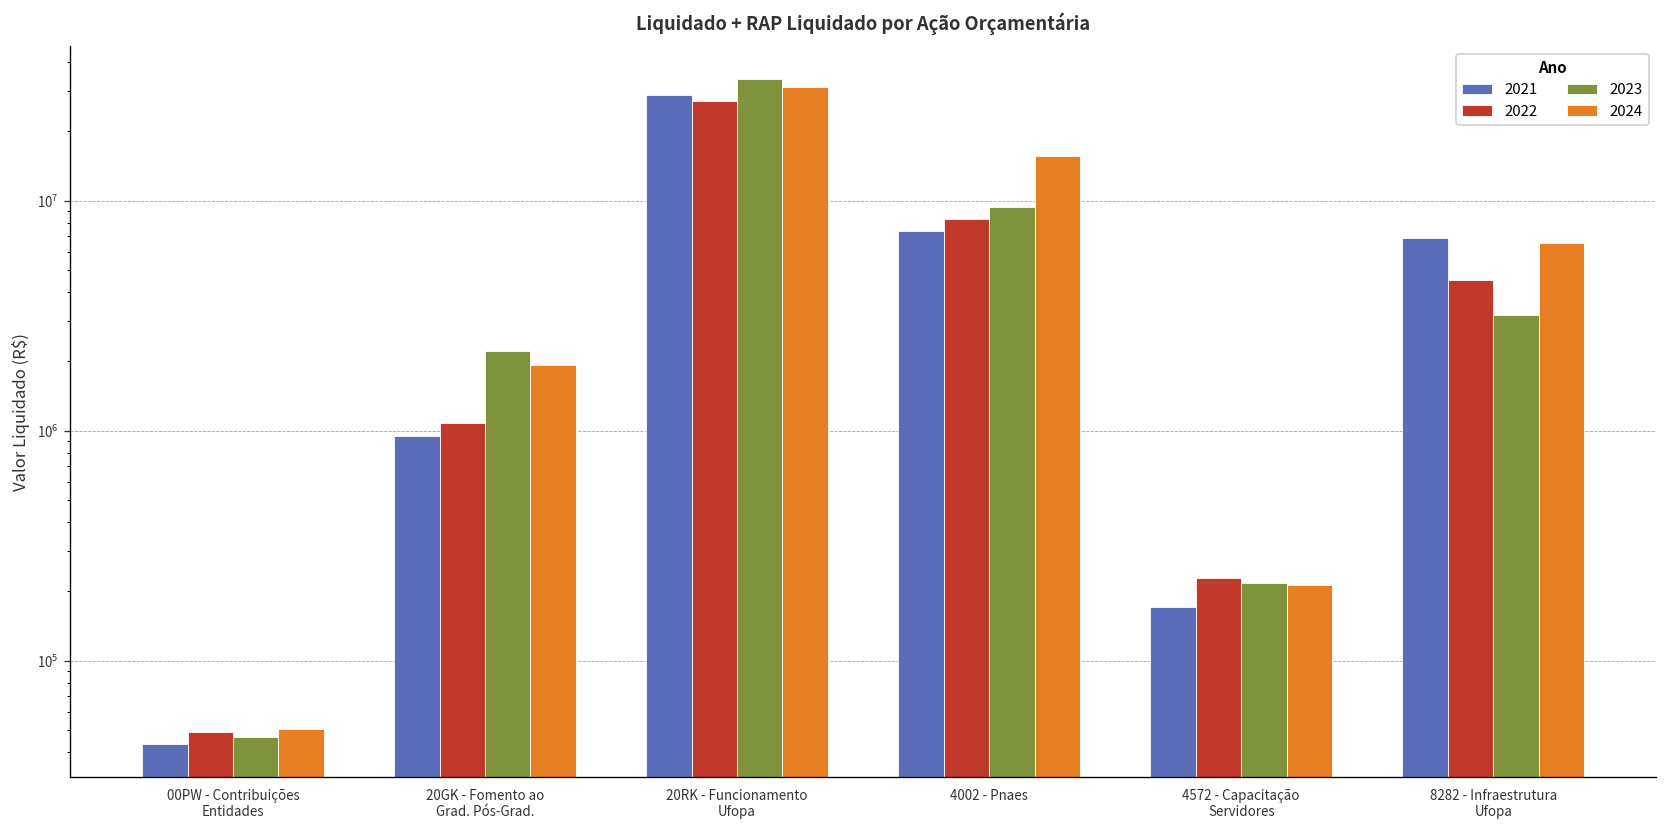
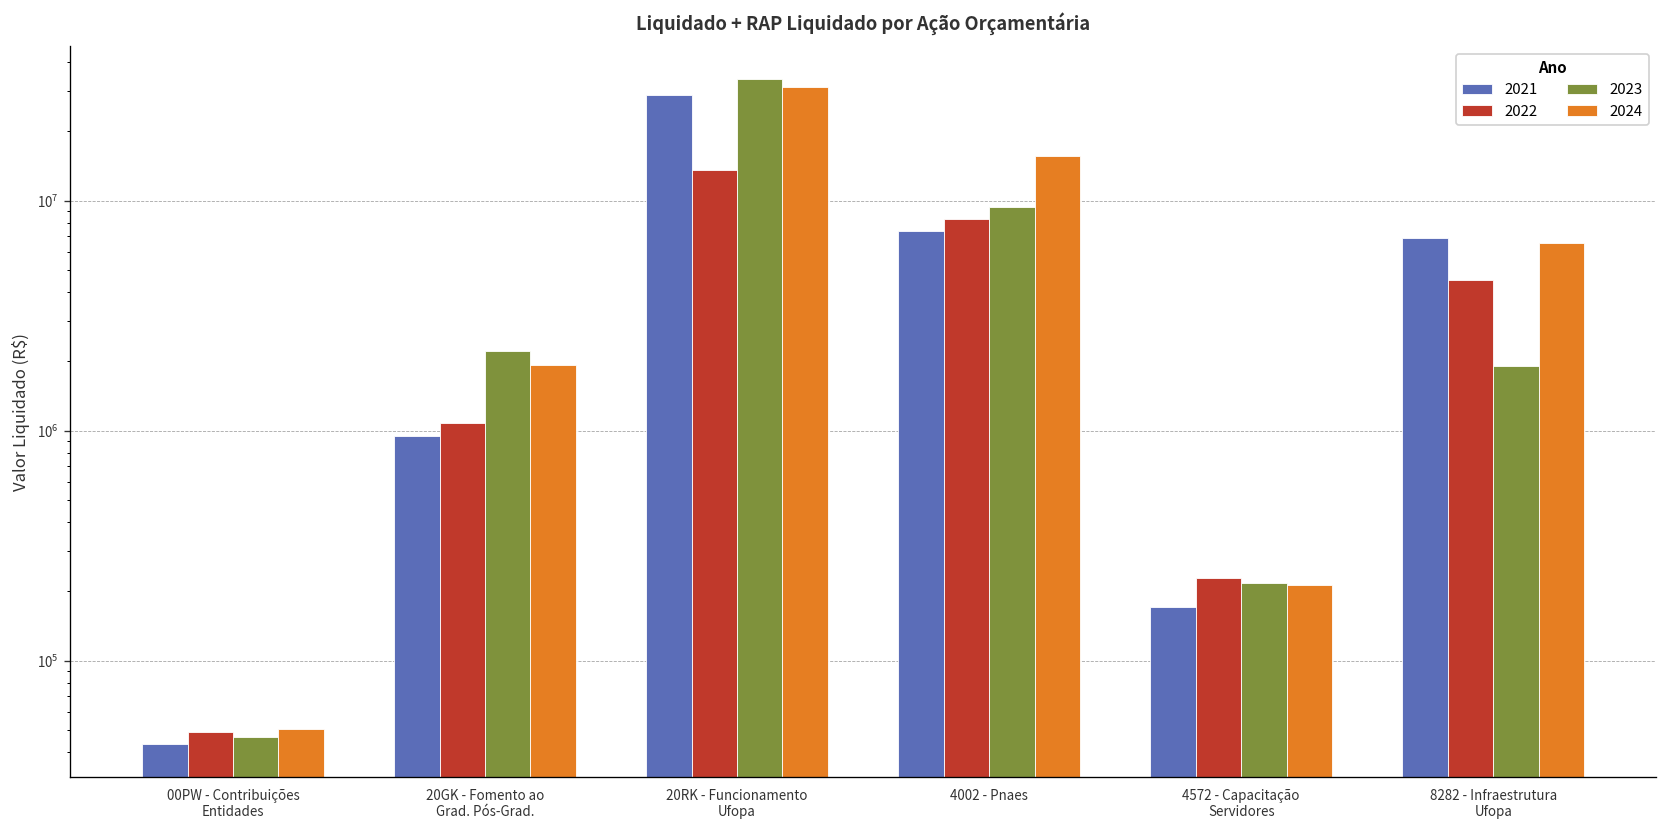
2022, 20RK - Funcionamento Ufopa: 27000000 -> 14000000
2023, 8282 - Infraestrutura Ufopa: 3200000 -> 1900000
